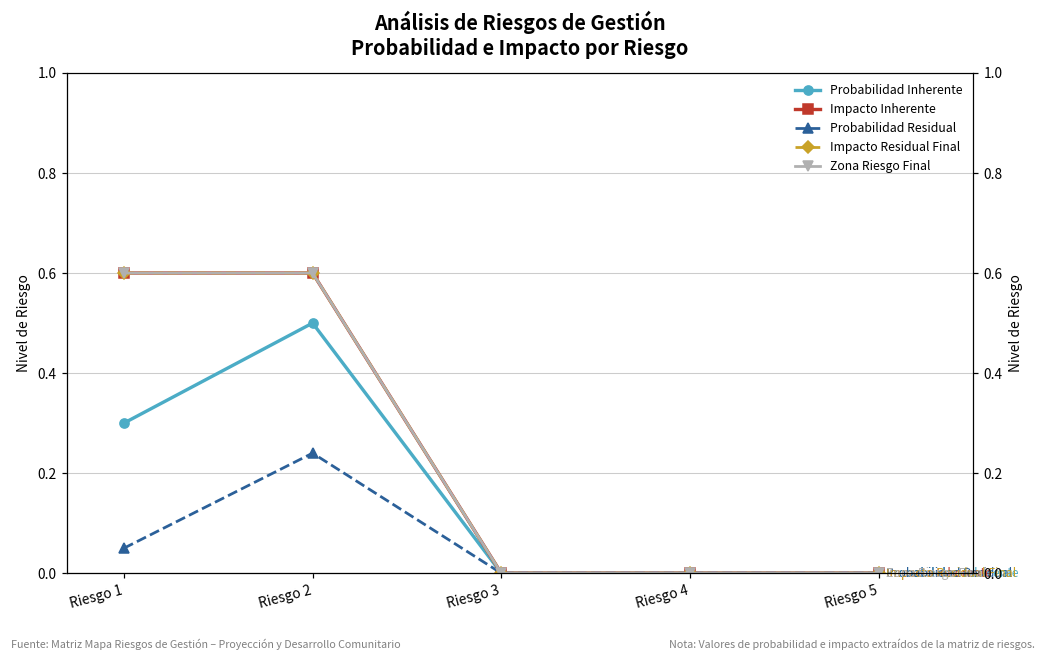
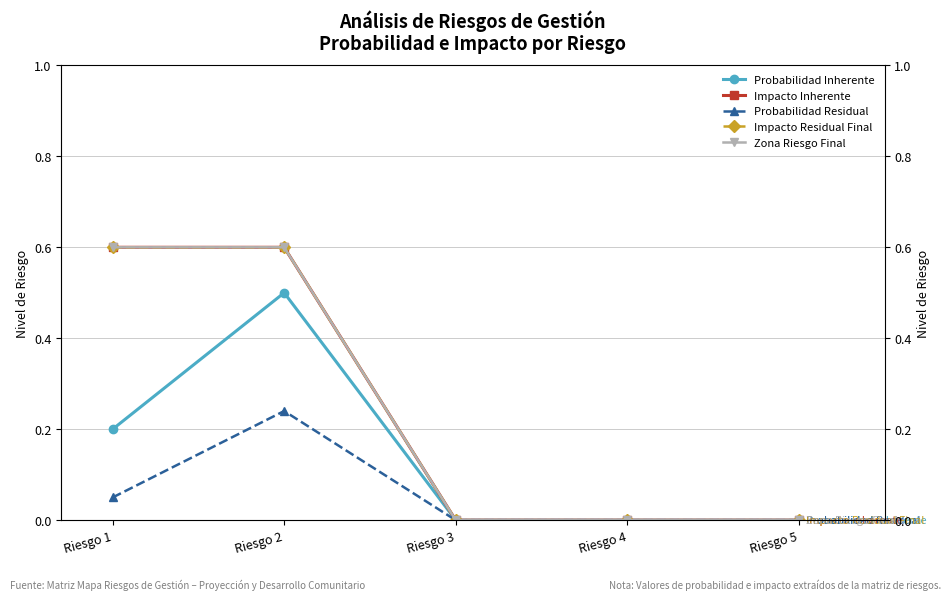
Probabilidad Inherente, Riesgo 1: 0.3 -> 0.2
